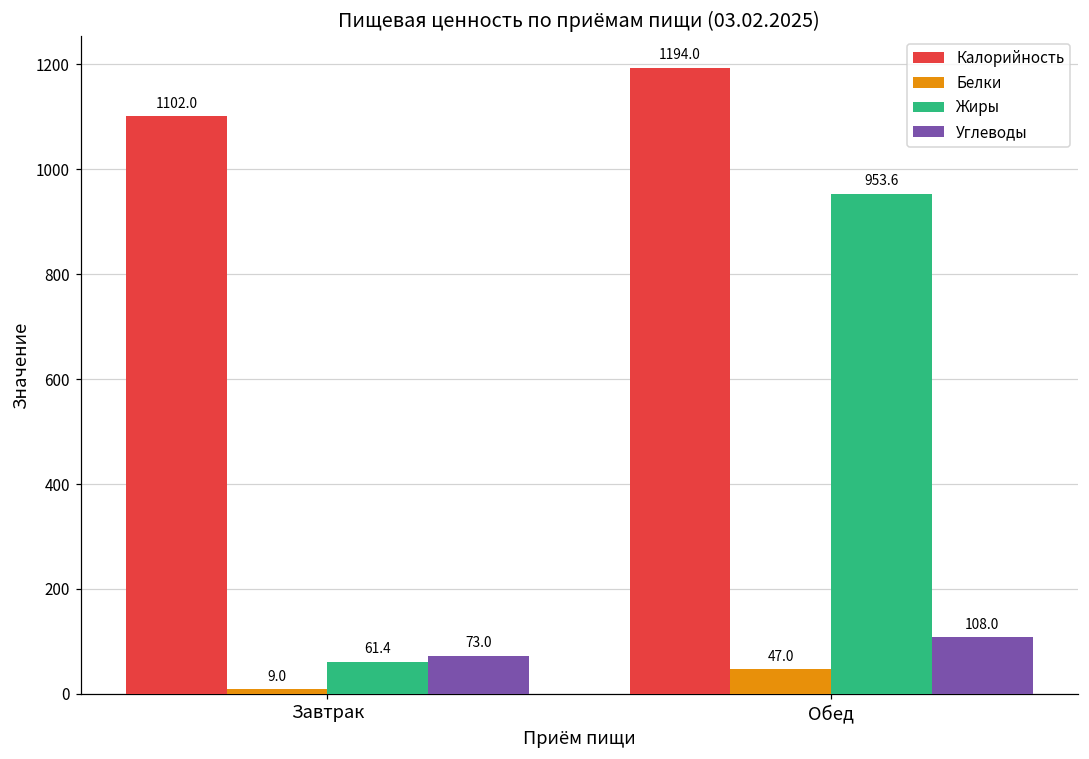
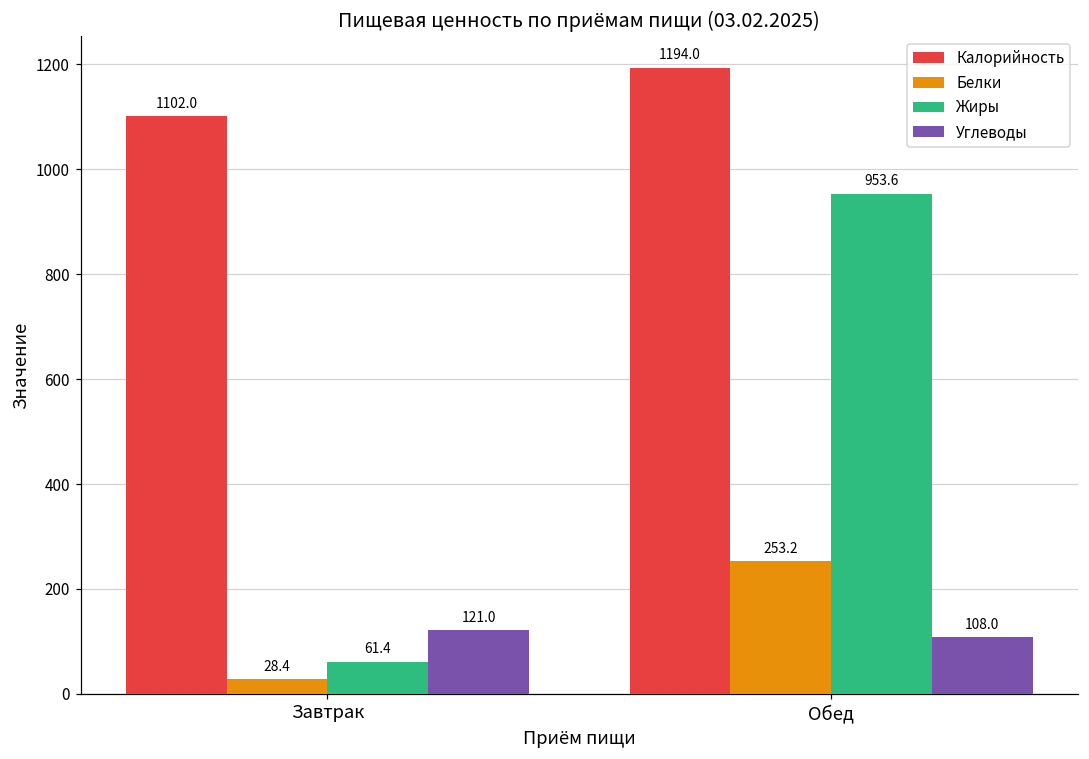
Белки, Завтрак: 9.0 -> 28.4
Углеводы, Завтрак: 73.0 -> 121.0
Белки, Обед: 47.0 -> 253.2
